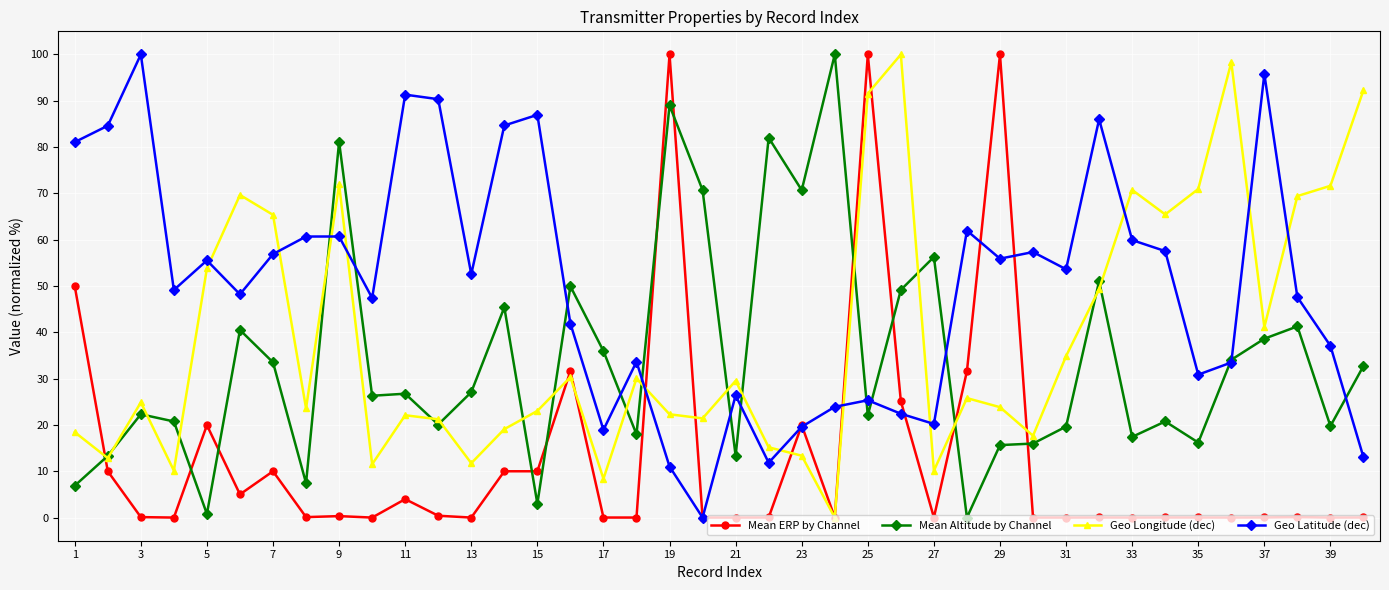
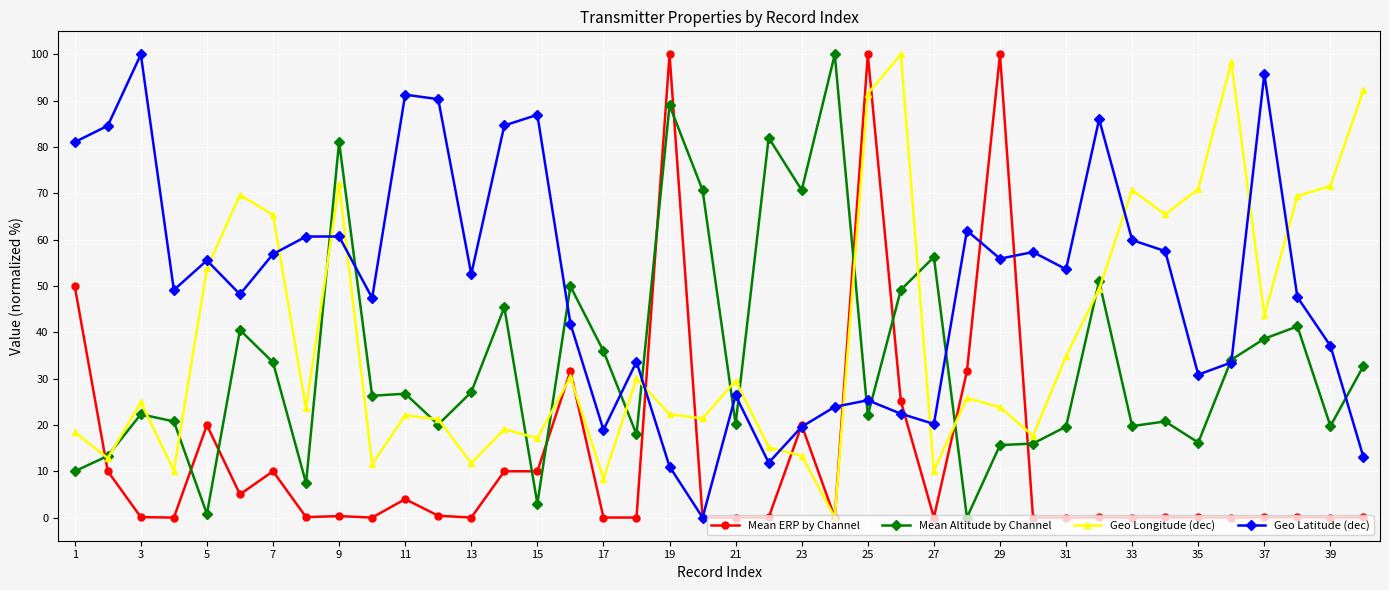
Mean Altitude by Channel, 1: 7 -> 10
Geo Longitude (dec), 15: 23 -> 17
Mean Altitude by Channel, 21: 13 -> 20
Mean Altitude by Channel, 33: 17 -> 20
Geo Longitude (dec), 37: 41 -> 44
